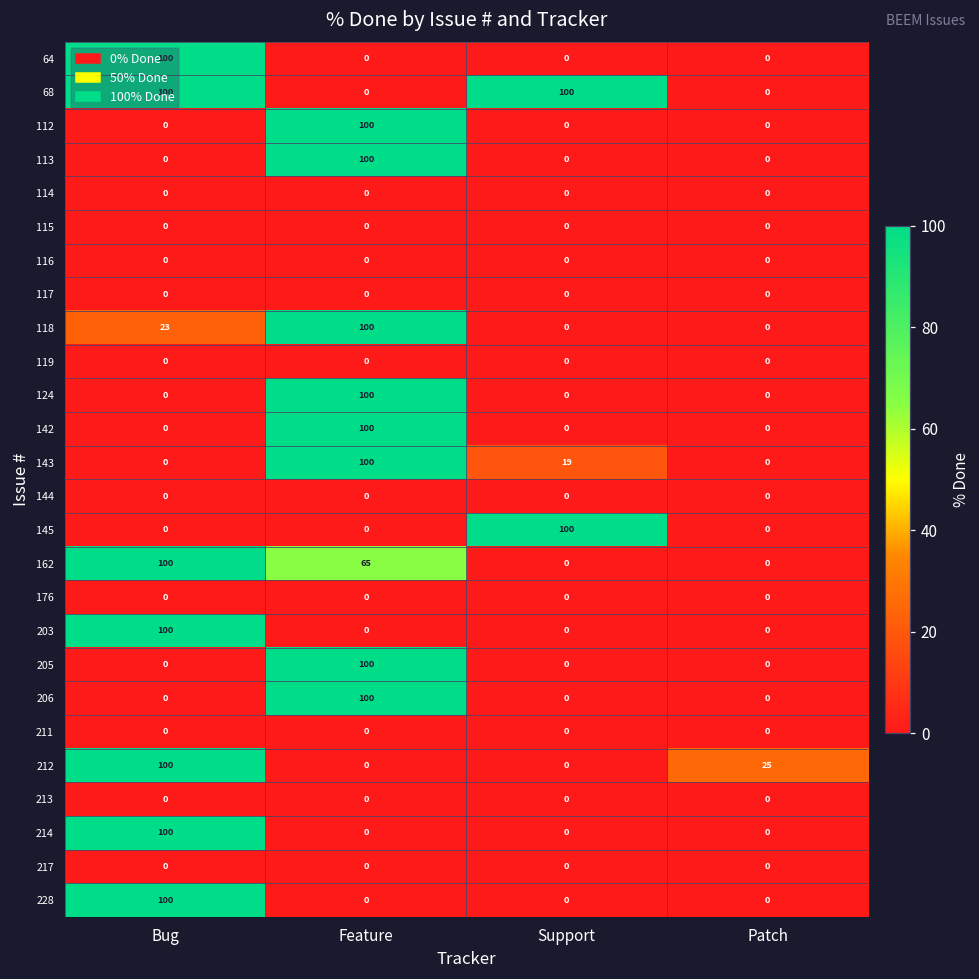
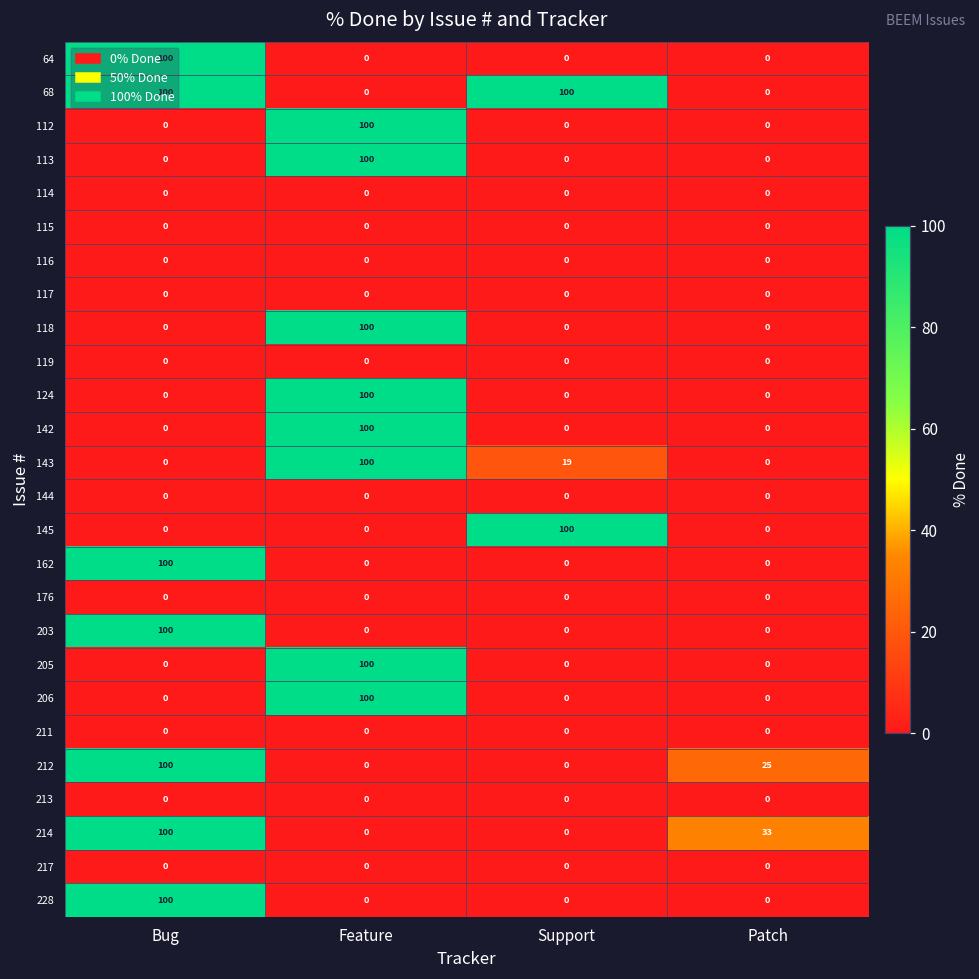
118, Bug: 23 -> 0
162, Feature: 65 -> 0
214, Patch: 0 -> 33
